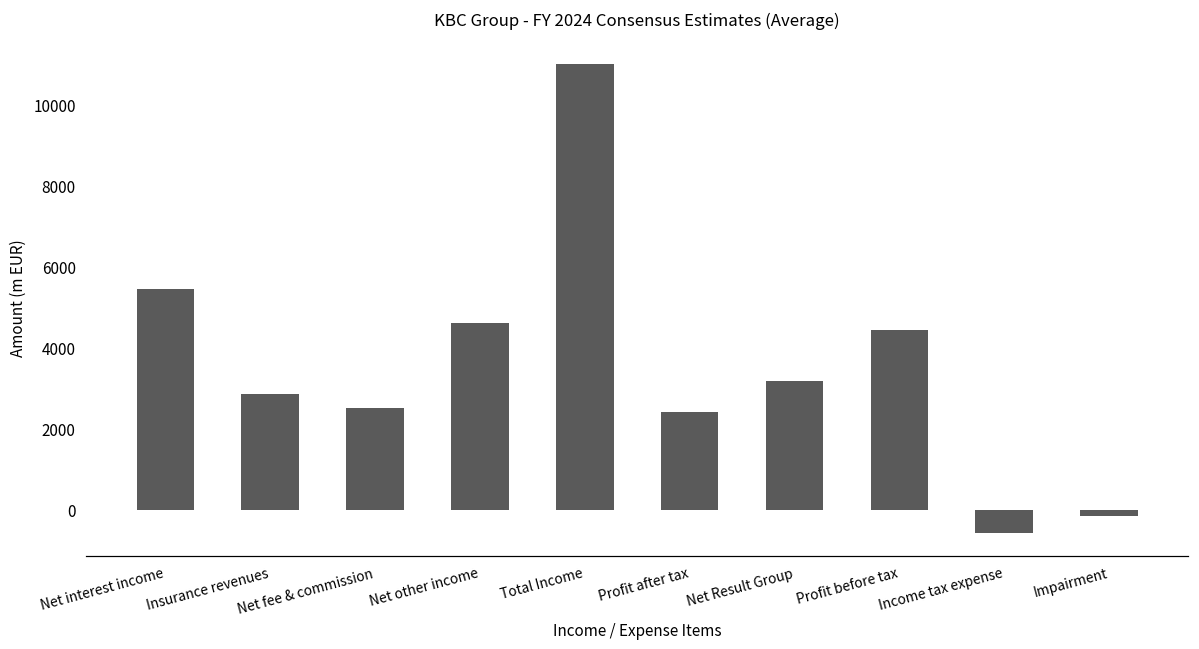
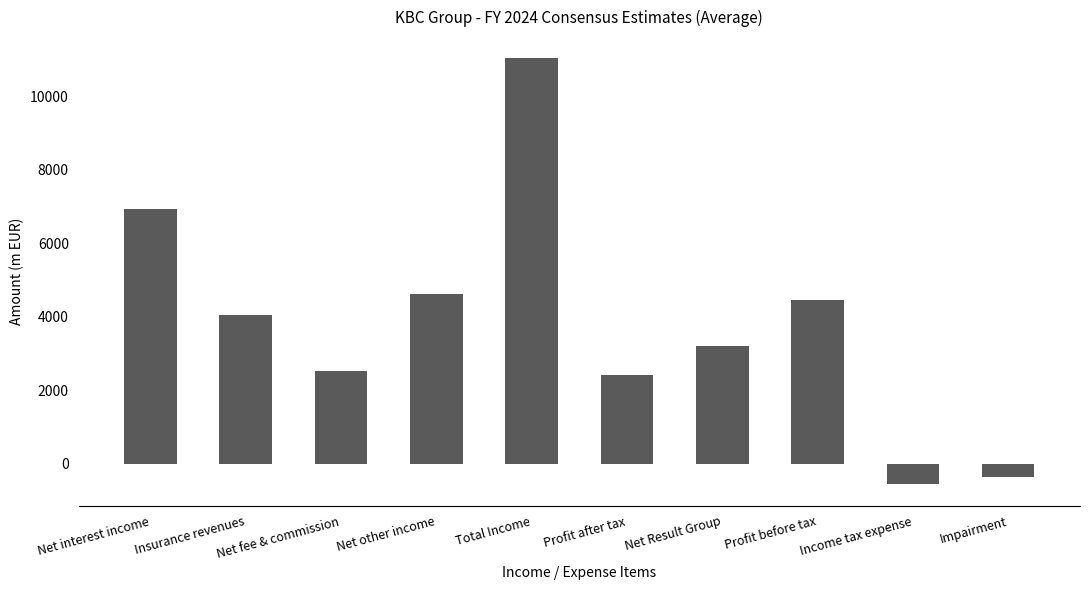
Net interest income: 5500 -> 6900
Insurance revenues: 2900 -> 4000
Impairment: -100 -> -400
